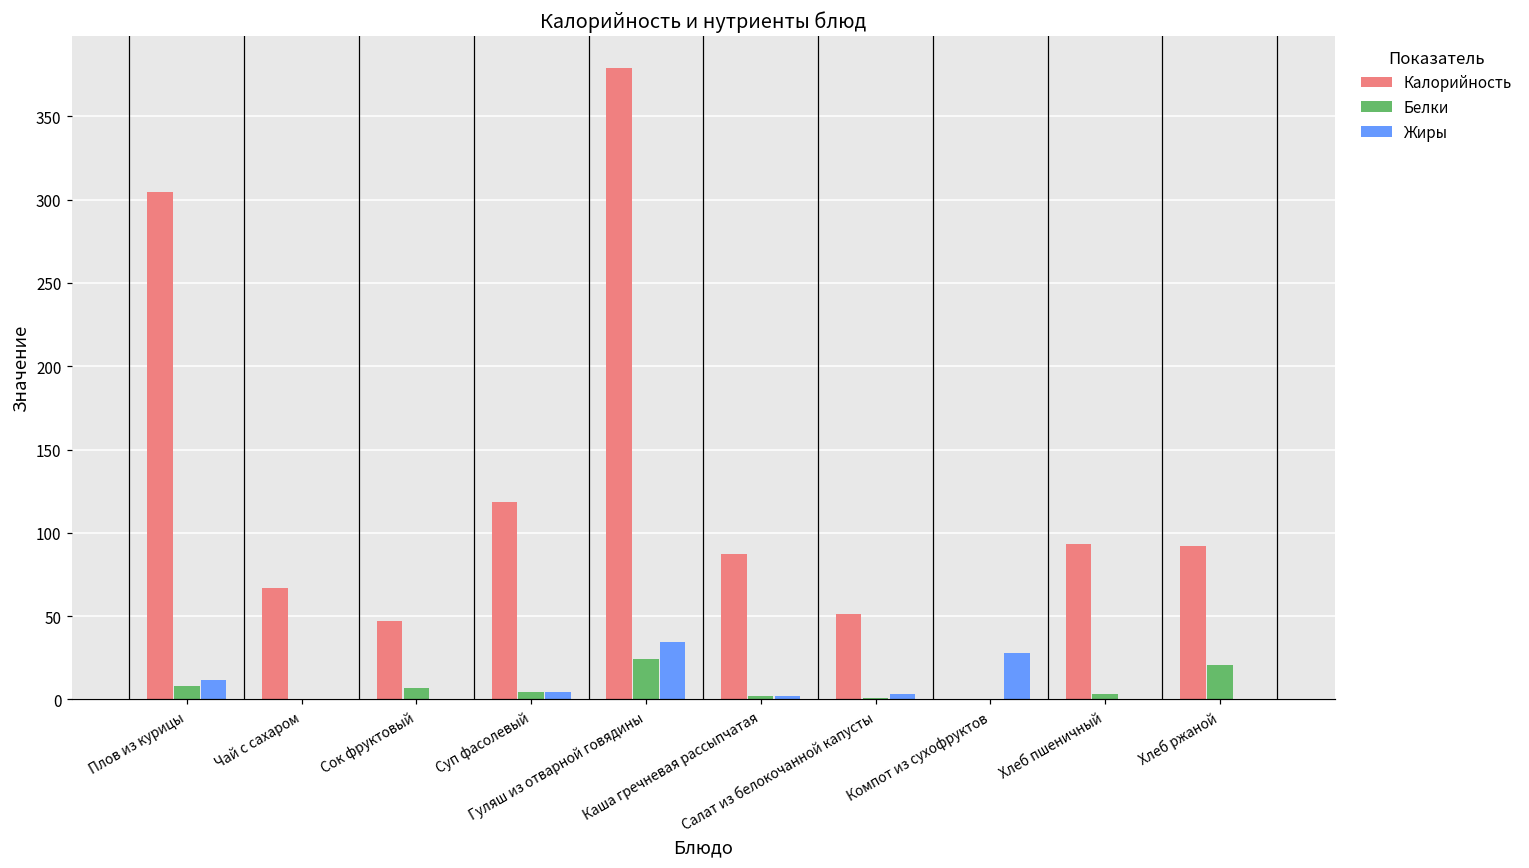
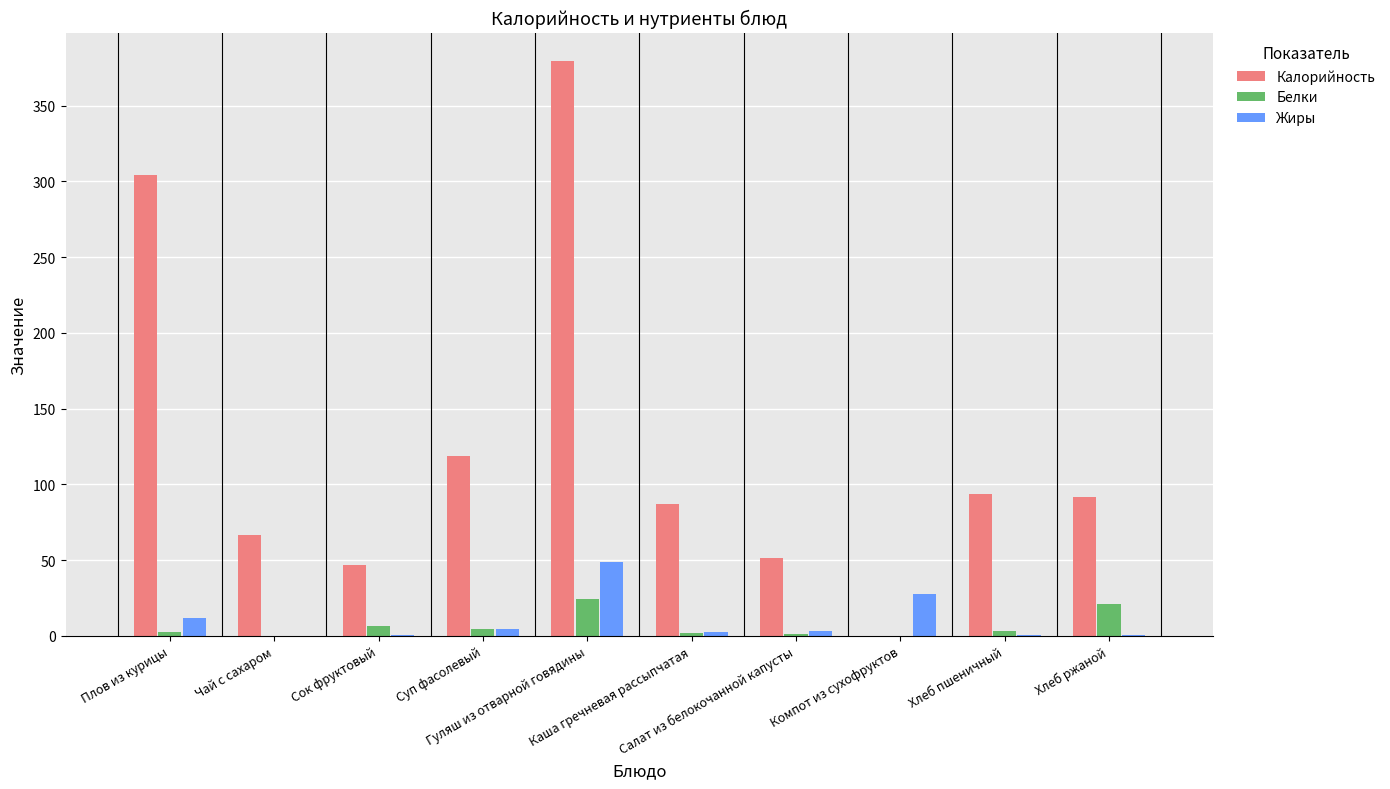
Белки, Плов из курицы: 8 -> 3
Жиры, Гуляш из отварной говядины: 34 -> 49
